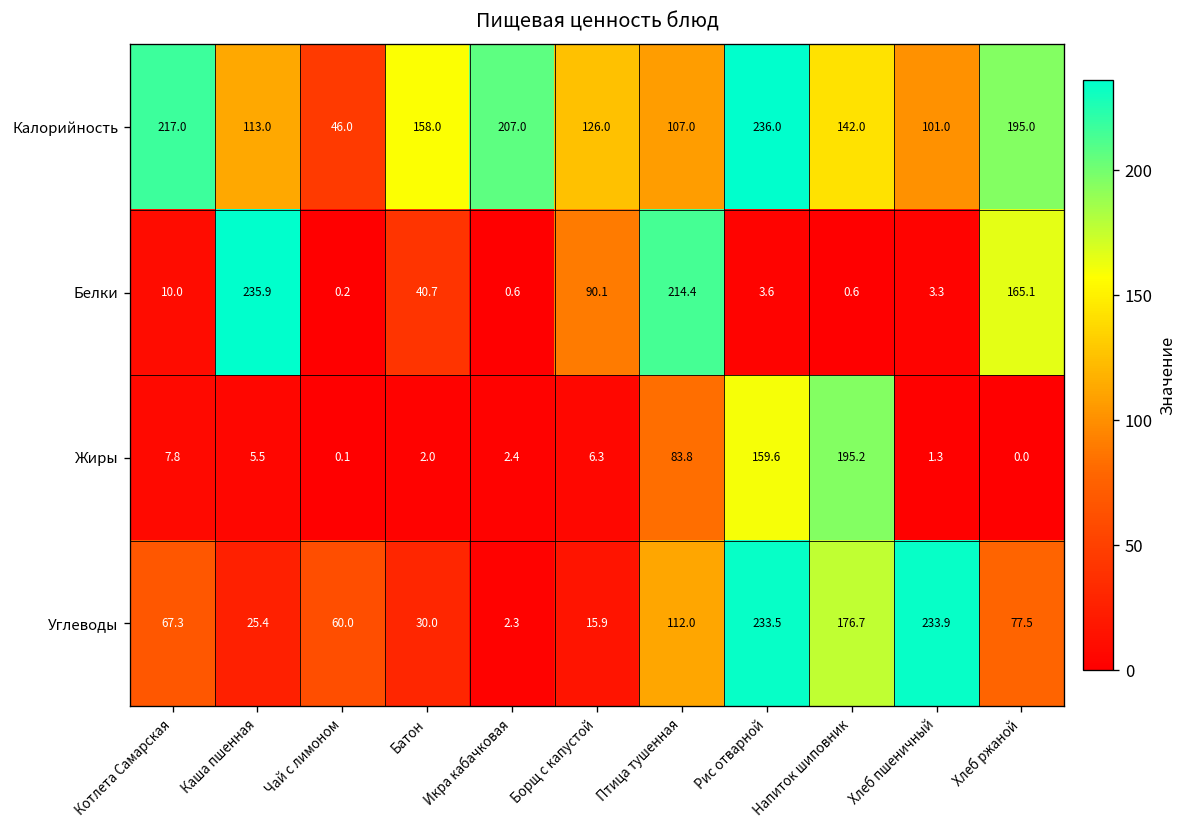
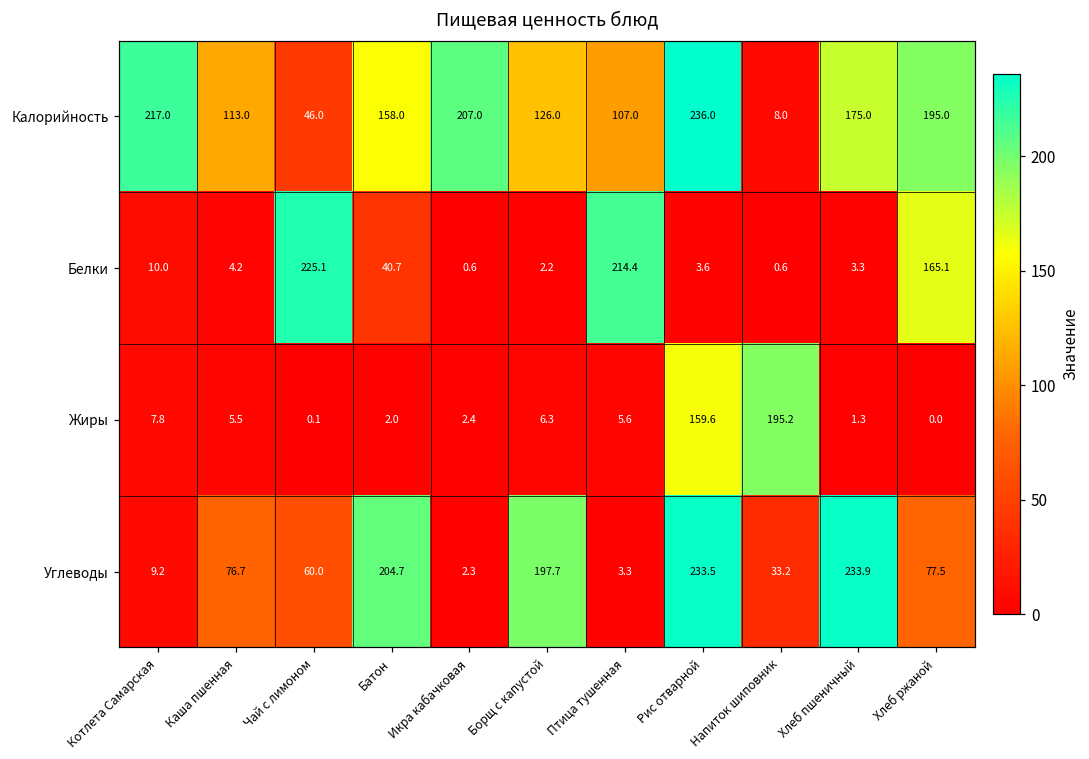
Калорийность, Напиток шиповник: 142.0 -> 8.0
Калорийность, Хлеб пшеничный: 101.0 -> 175.0
Белки, Каша пшенная: 235.9 -> 4.2
Белки, Чай с лимоном: 0.2 -> 225.1
Белки, Борщ с капустой: 90.1 -> 2.2
Жиры, Птица тушенная: 83.8 -> 5.6
Углеводы, Котлета Самарская: 67.3 -> 9.2
Углеводы, Каша пшенная: 25.4 -> 76.7
Углеводы, Батон: 30.0 -> 204.7
Углеводы, Борщ с капустой: 15.9 -> 197.7
Углеводы, Птица тушенная: 112.0 -> 3.3
Углеводы, Напиток шиповник: 176.7 -> 33.2
